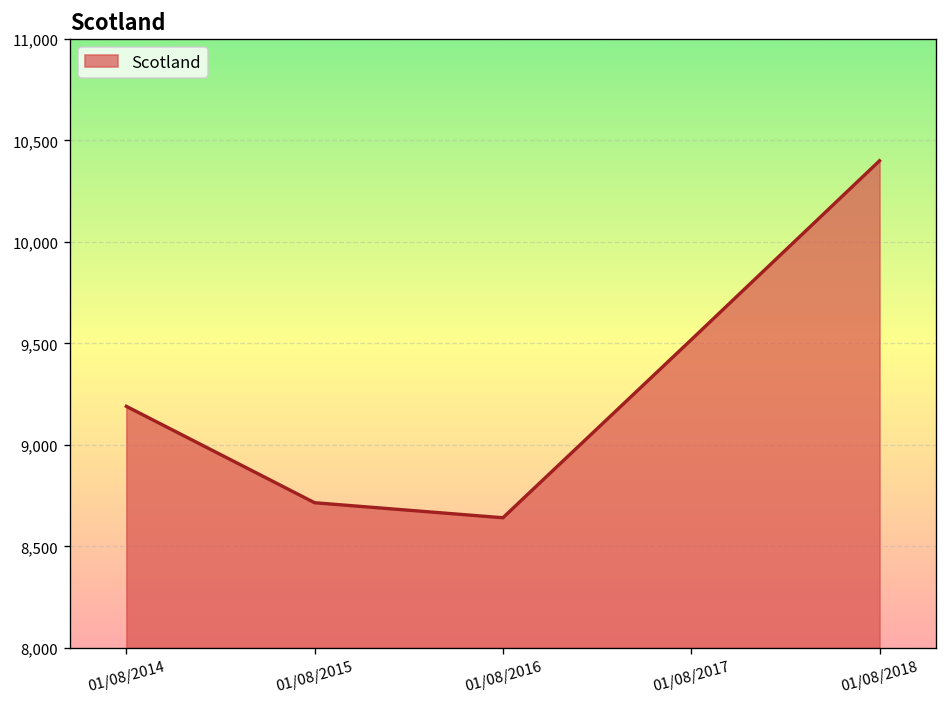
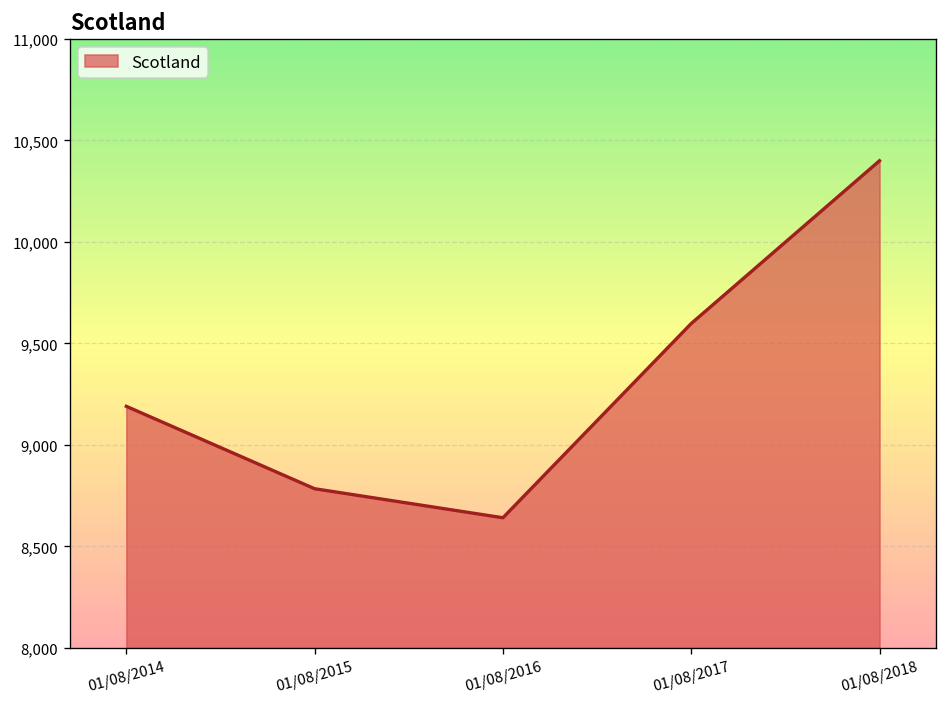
01/08/2015: 8,720 -> 8,780
01/08/2017: 9,520 -> 9,600
